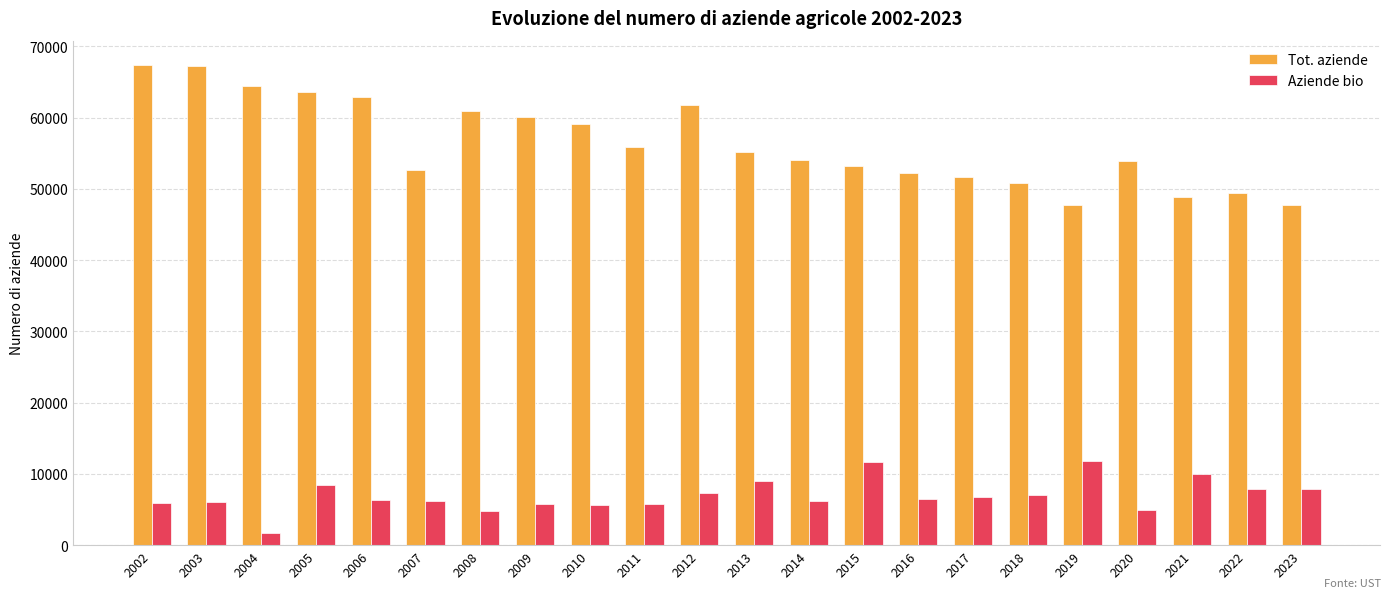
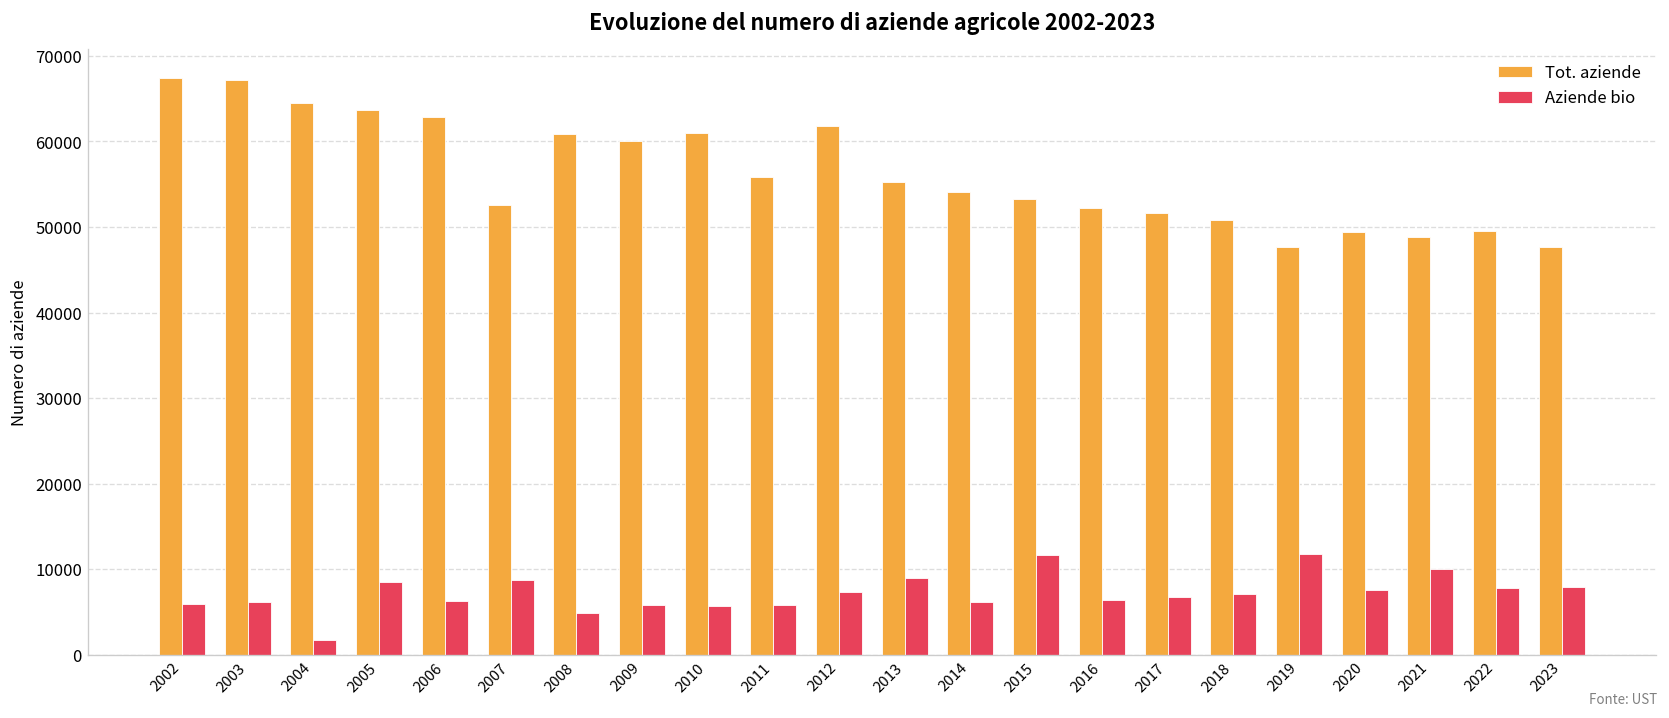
Aziende bio, 2007: 6000 -> 9000
Tot. aziende, 2010: 59000 -> 61000
Tot. aziende, 2020: 54000 -> 49000
Aziende bio, 2020: 5000 -> 8000
